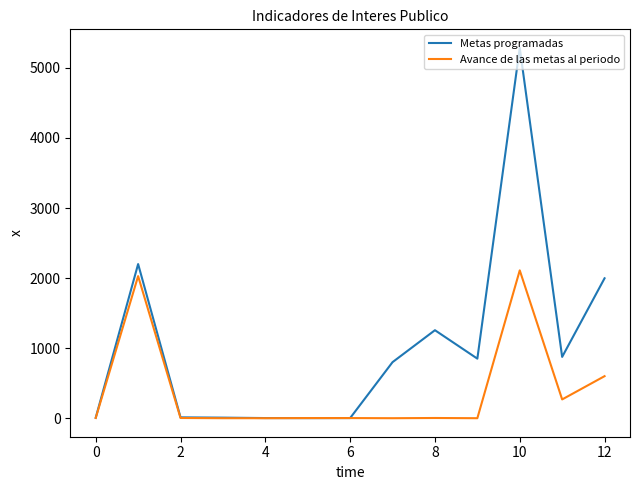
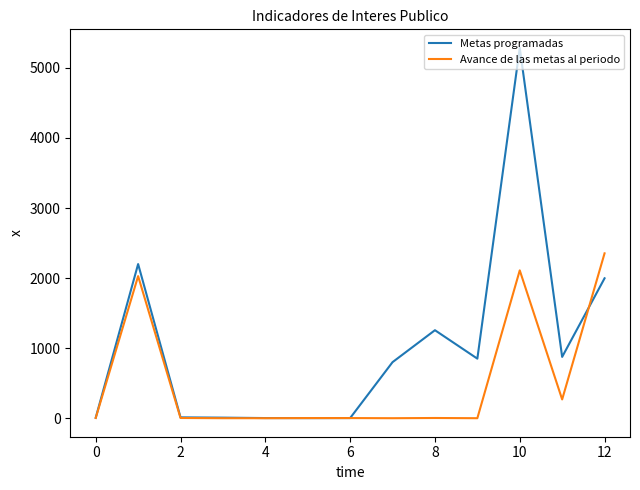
Avance de las metas al periodo, 12: 600 -> 2400
